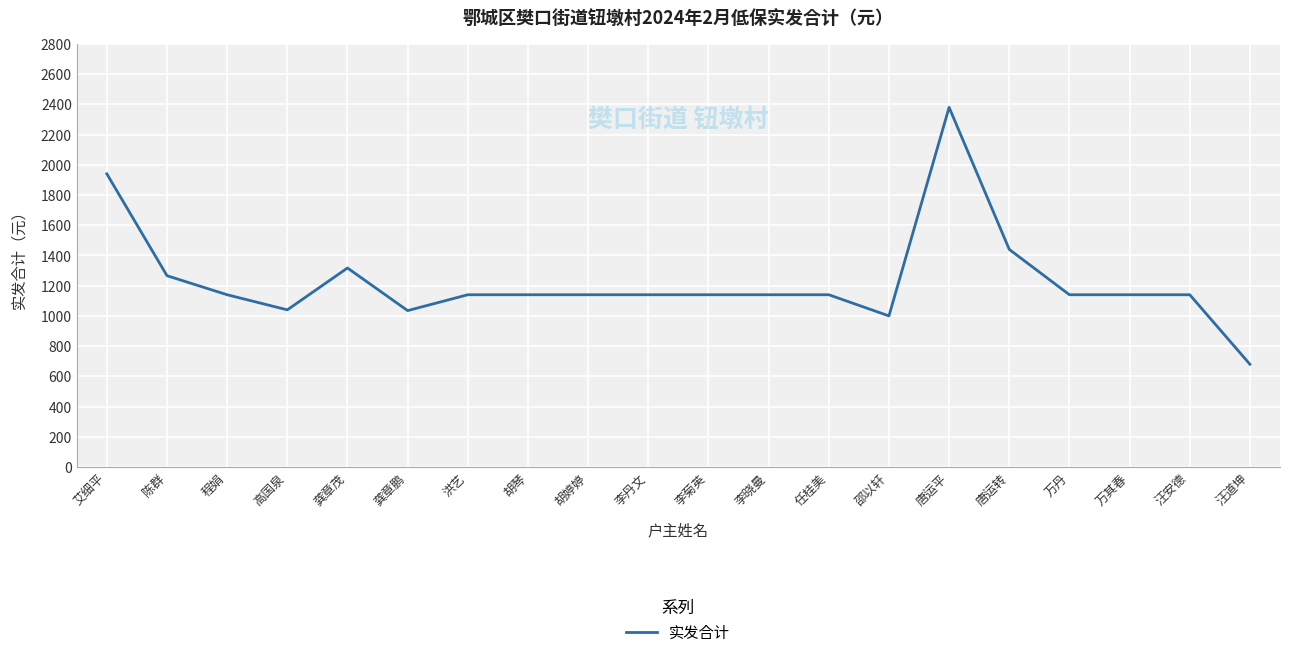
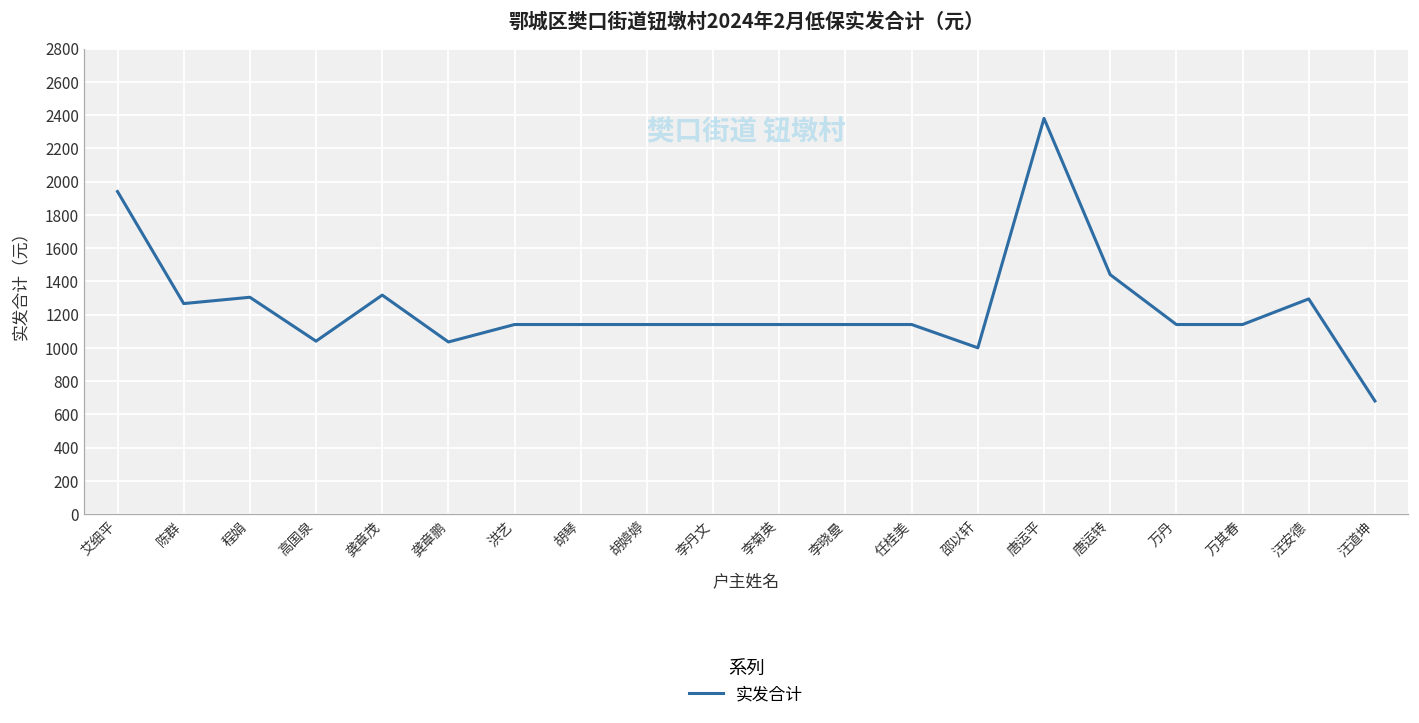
程娟: 1140 -> 1300
汪安德: 1140 -> 1290
